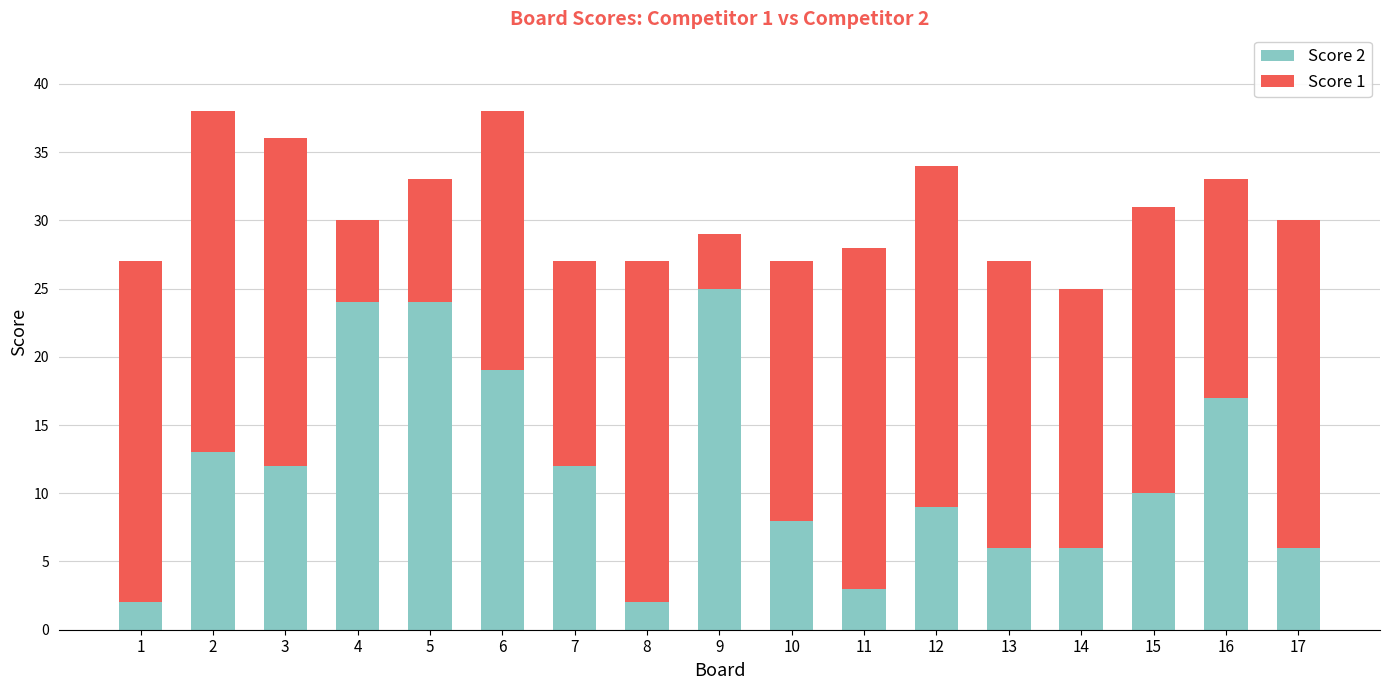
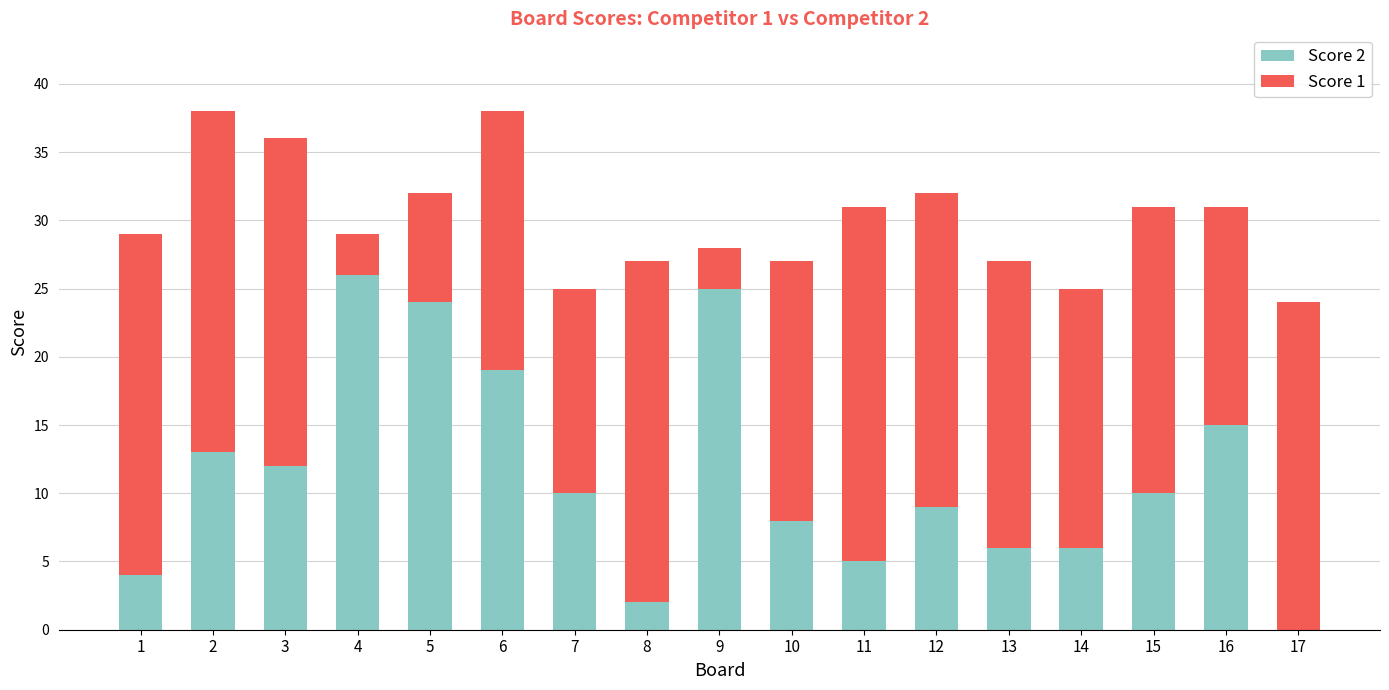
Score 2, 1: 2 -> 4
Score 2, 4: 24 -> 26
Score 1, 4: 6 -> 3
Score 1, 5: 9 -> 8
Score 2, 7: 12 -> 10
Score 1, 9: 4 -> 3
Score 2, 11: 3 -> 5
Score 1, 11: 25 -> 26
Score 1, 12: 25 -> 23
Score 2, 16: 17 -> 15
Score 2, 17: 6 -> 0
